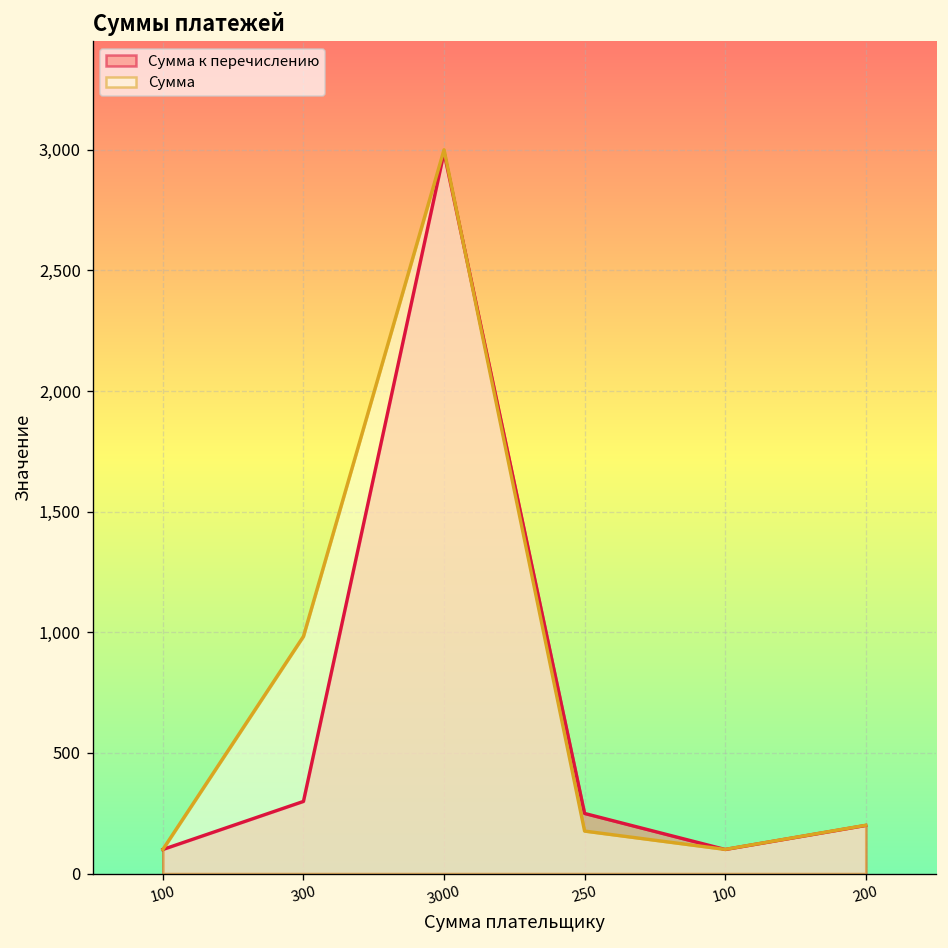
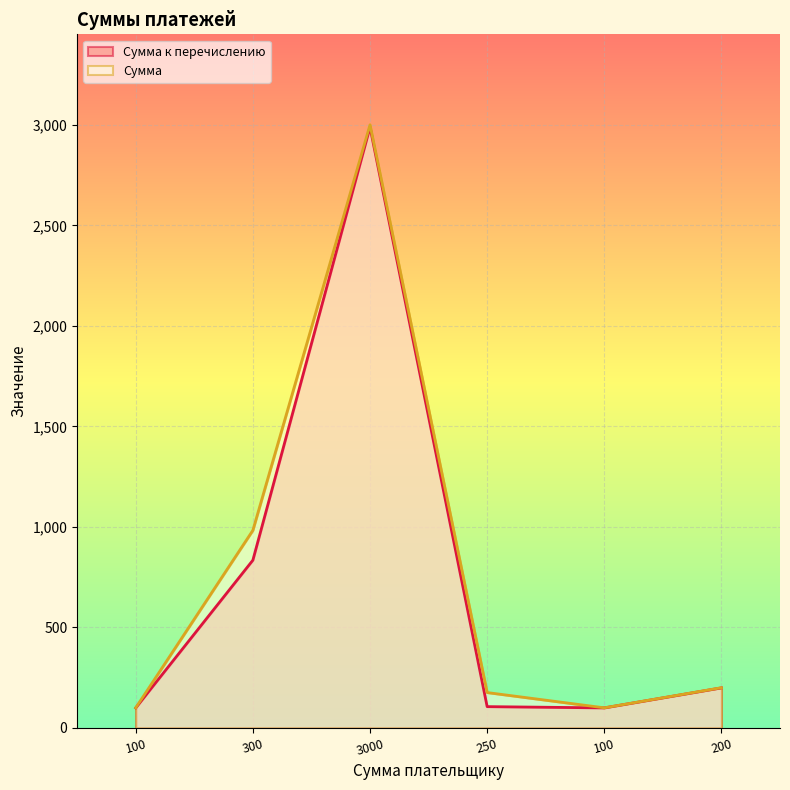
Сумма к перечислению, 300: 300 -> 830
Сумма к перечислению, 250: 250 -> 110
